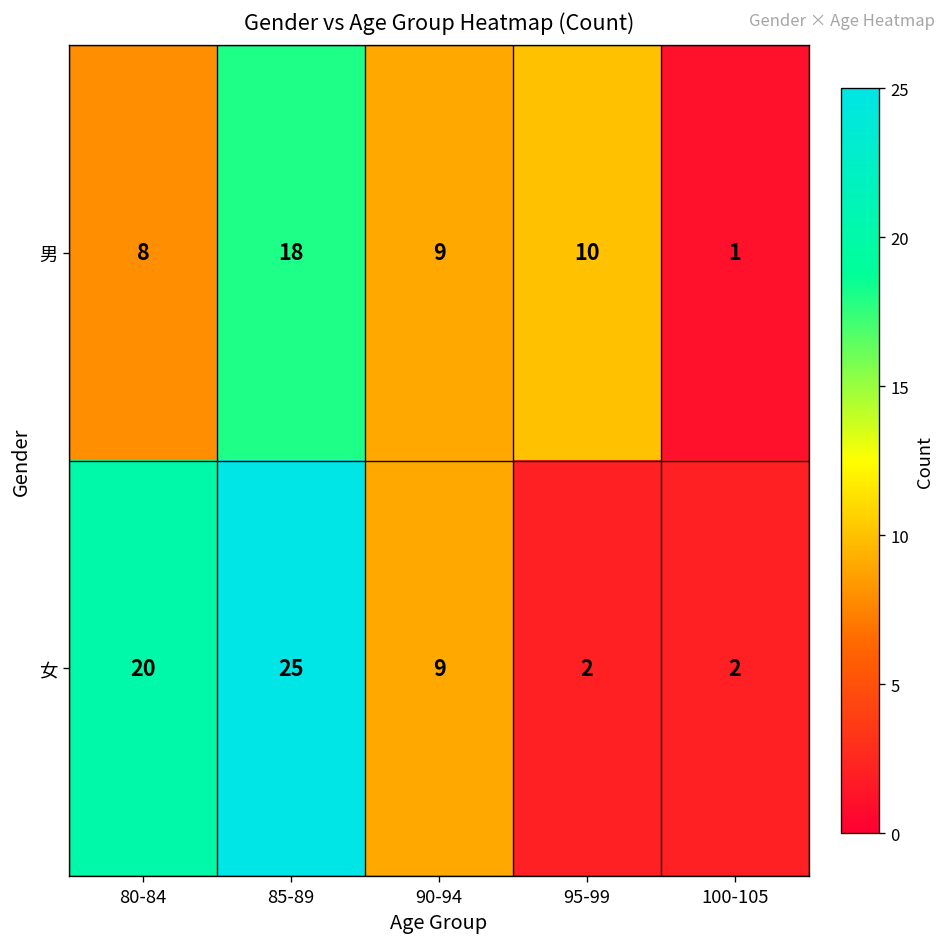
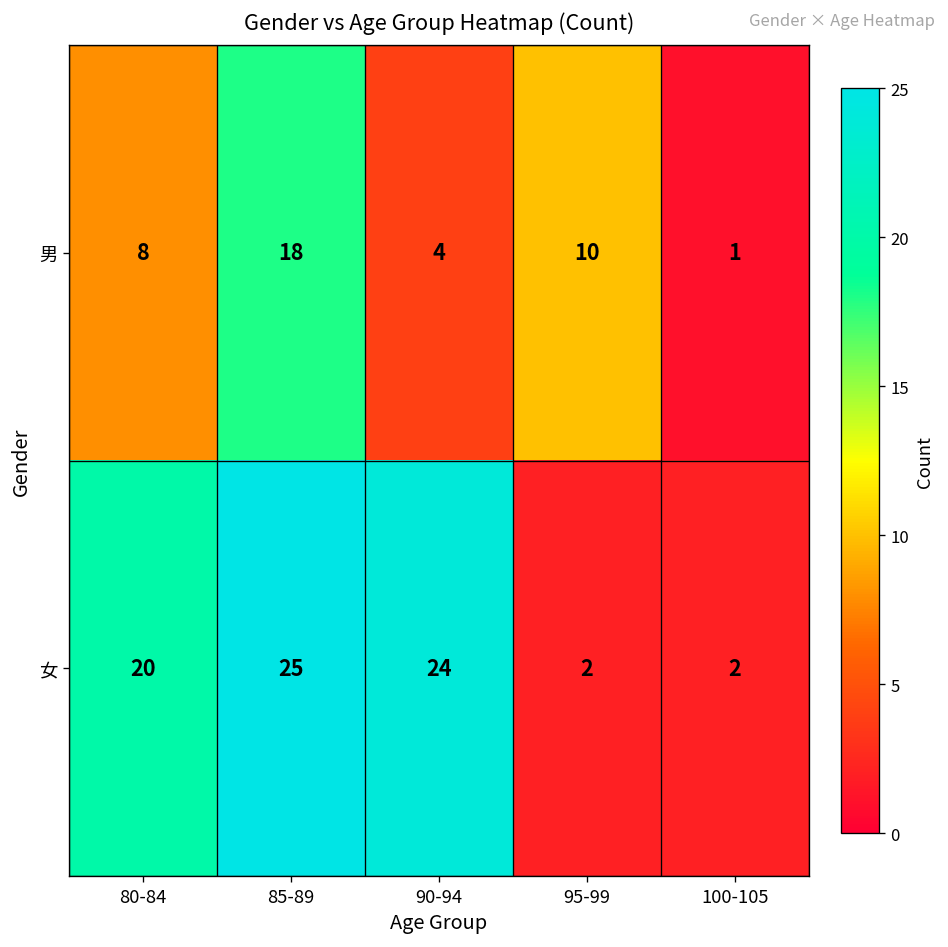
男, 90-94: 9 -> 4
女, 90-94: 9 -> 24
